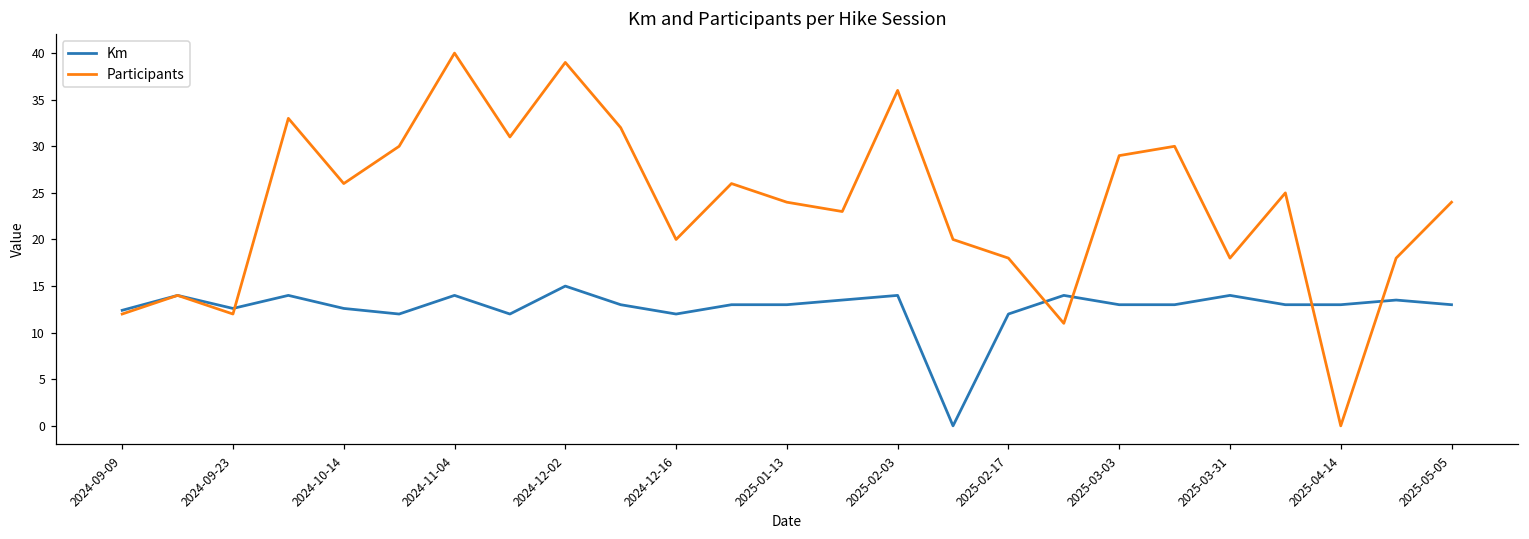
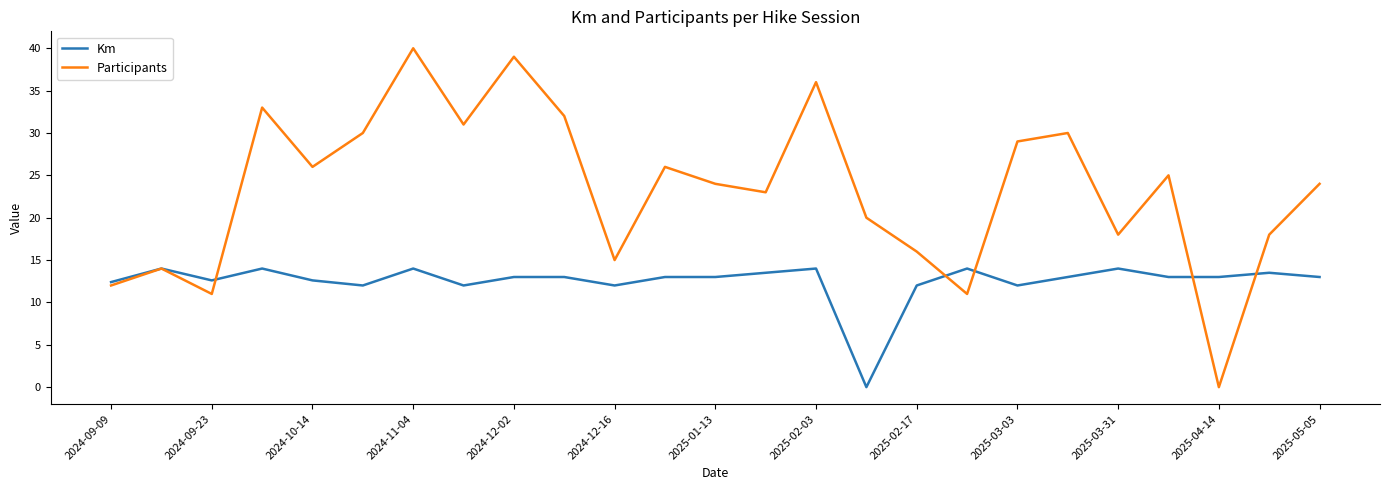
Participants, 2024-09-23: 12 -> 11
Km, 2024-12-02: 15 -> 13
Participants, 2024-12-16: 20 -> 15
Participants, 2025-02-17: 18 -> 16
Km, 2025-03-03: 13 -> 12
